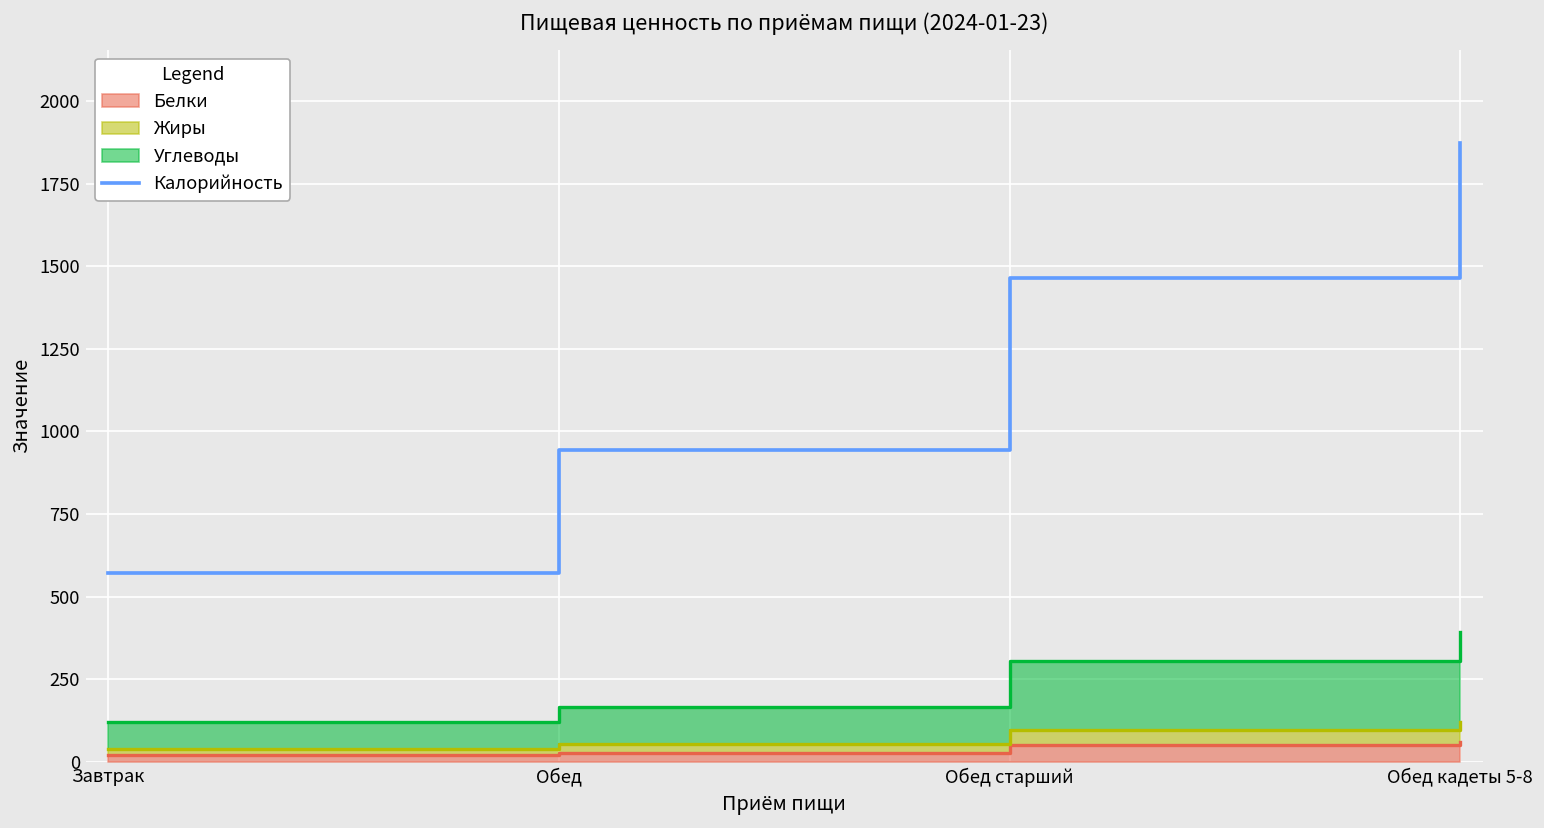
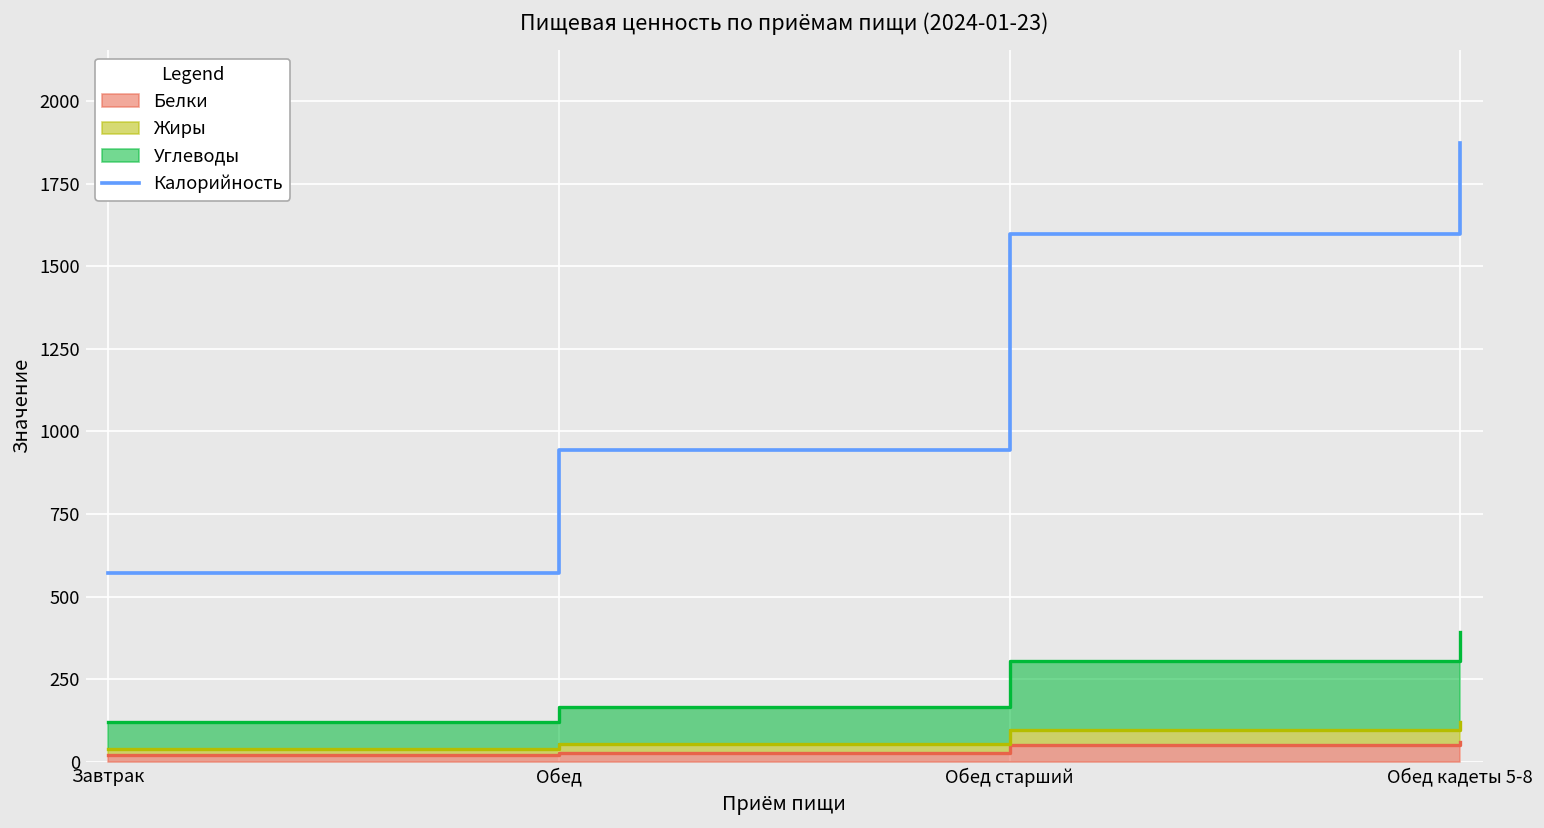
Калорийность, Обед старший: 1460 -> 1600
